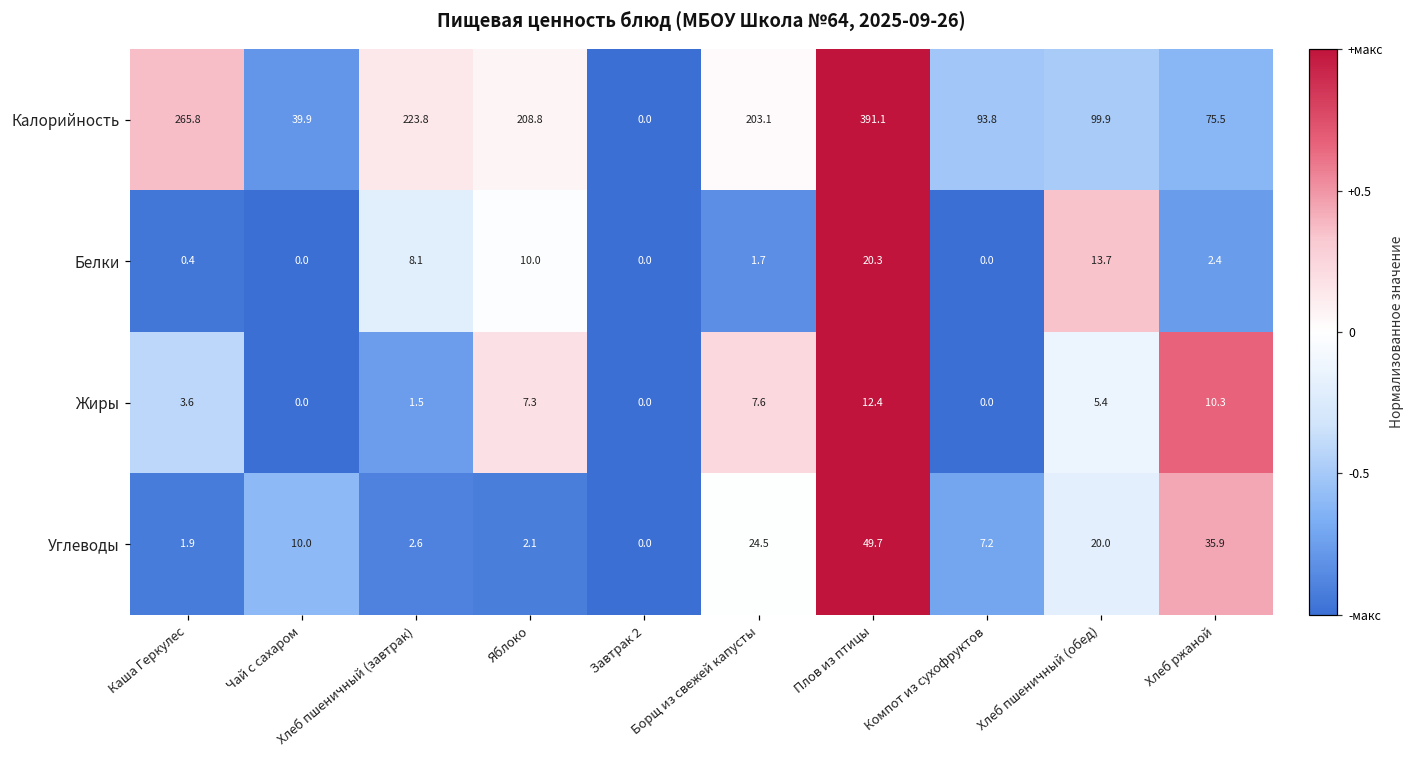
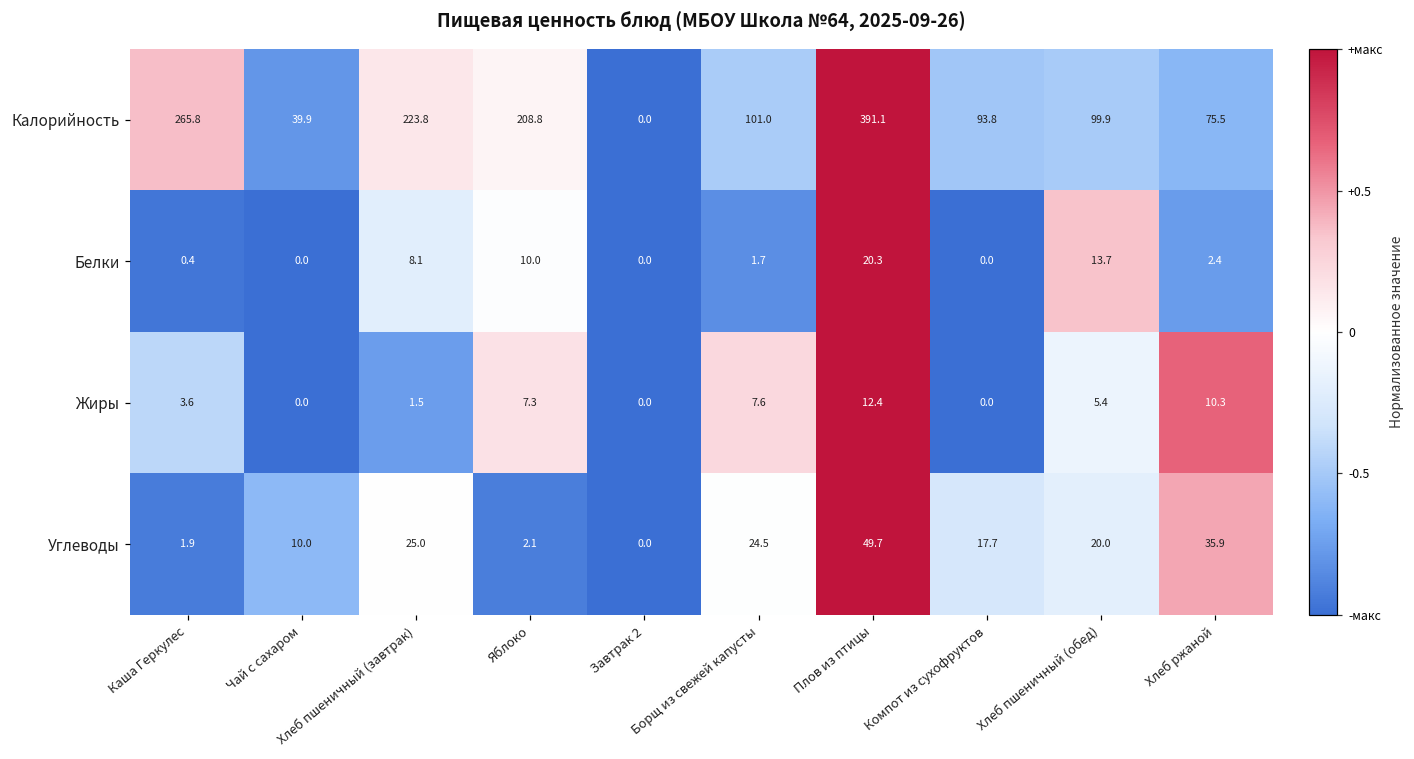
Калорийность, Борщ из свежей капусты: 203.1 -> 101.0
Углеводы, Хлеб пшеничный (завтрак): 2.6 -> 25.0
Углеводы, Компот из сухофруктов: 7.2 -> 17.7
